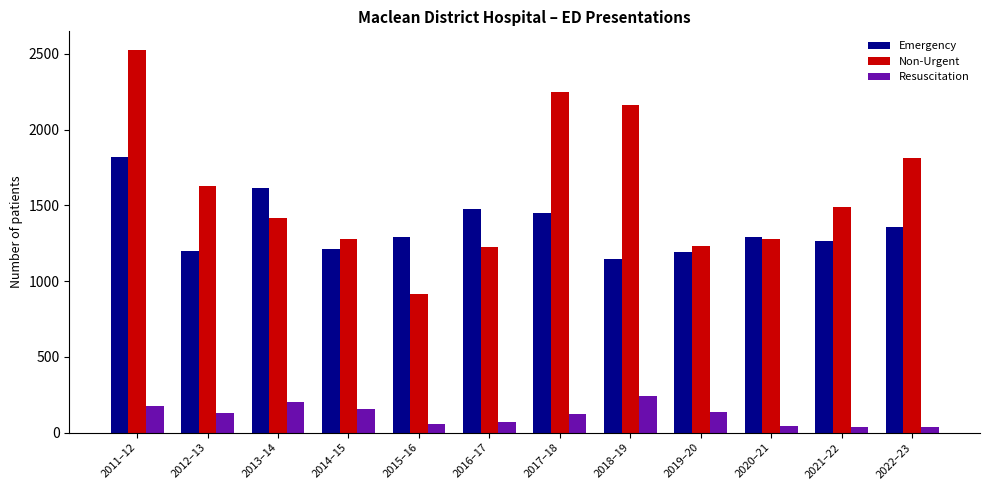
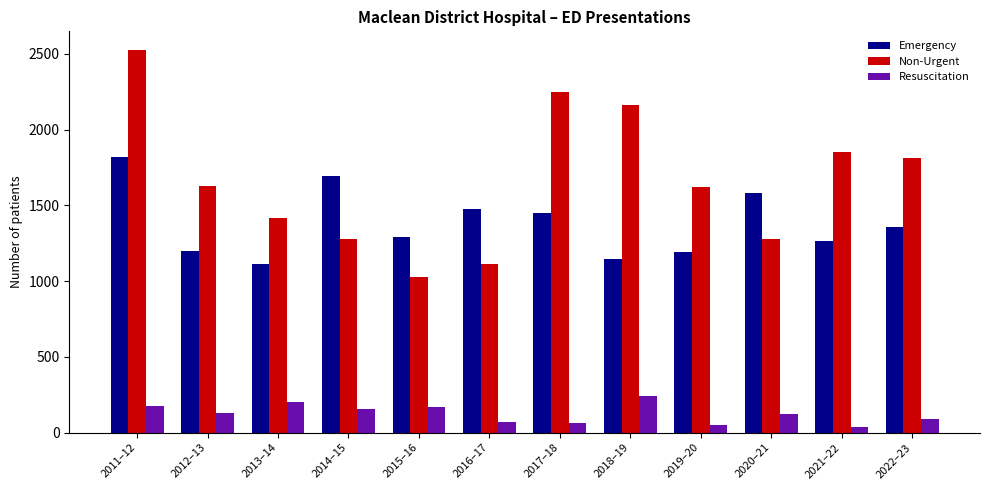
Emergency, 2013–14: 1620 -> 1120
Emergency, 2014–15: 1210 -> 1700
Non-Urgent, 2015–16: 910 -> 1030
Resuscitation, 2015–16: 60 -> 170
Non-Urgent, 2016–17: 1220 -> 1120
Resuscitation, 2017–18: 130 -> 70
Non-Urgent, 2019–20: 1240 -> 1620
Resuscitation, 2019–20: 130 -> 50
Emergency, 2020–21: 1290 -> 1580
Resuscitation, 2020–21: 50 -> 120
Non-Urgent, 2021–22: 1490 -> 1850
Resuscitation, 2022–23: 40 -> 90
